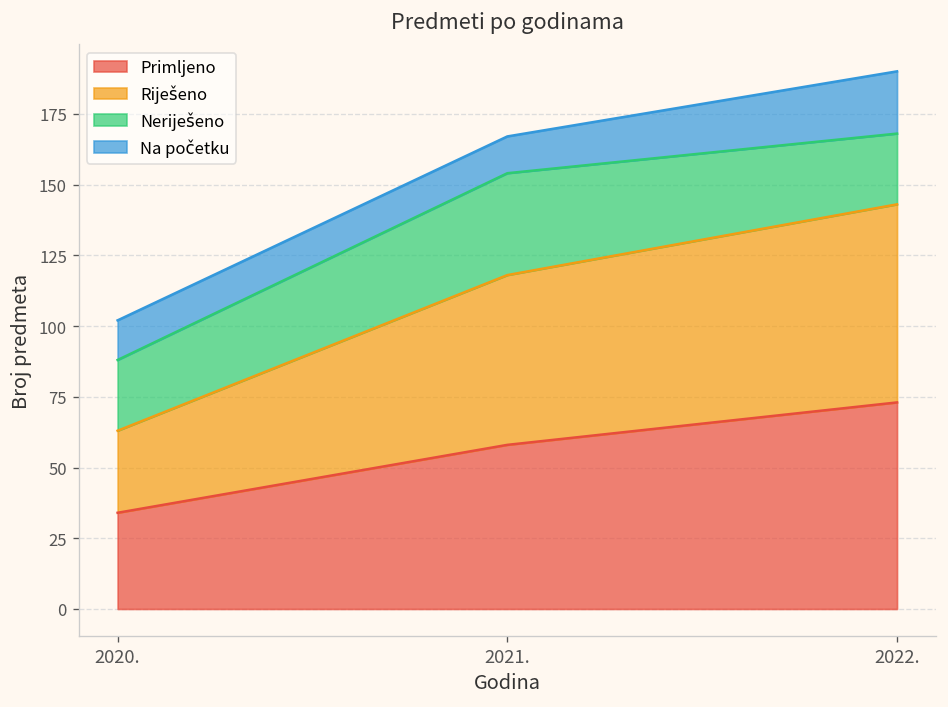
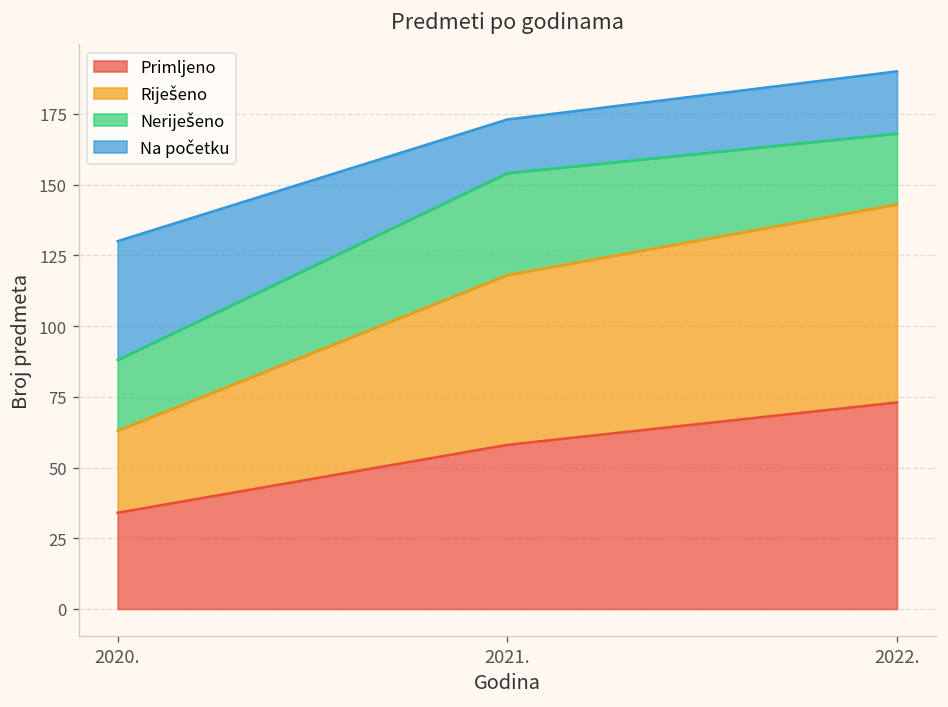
Na početku, 2020.: 14 -> 42
Na početku, 2021.: 13 -> 19
